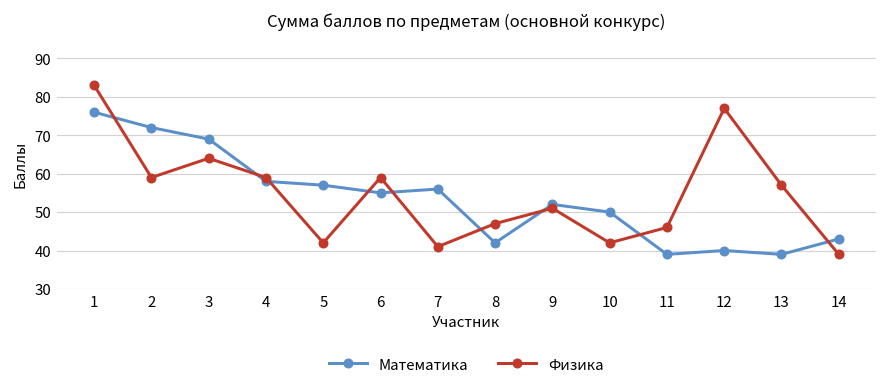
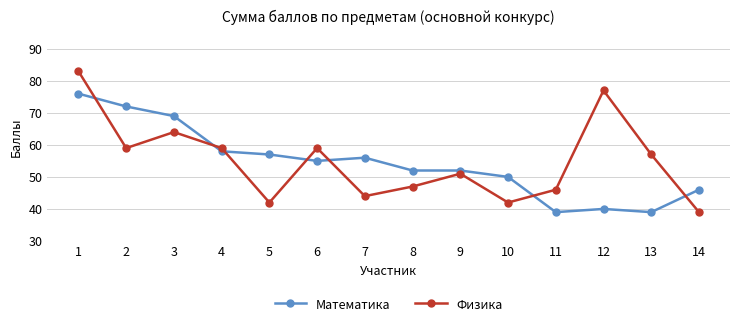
Физика, 7: 41 -> 44
Математика, 8: 42 -> 52
Математика, 14: 43 -> 46
